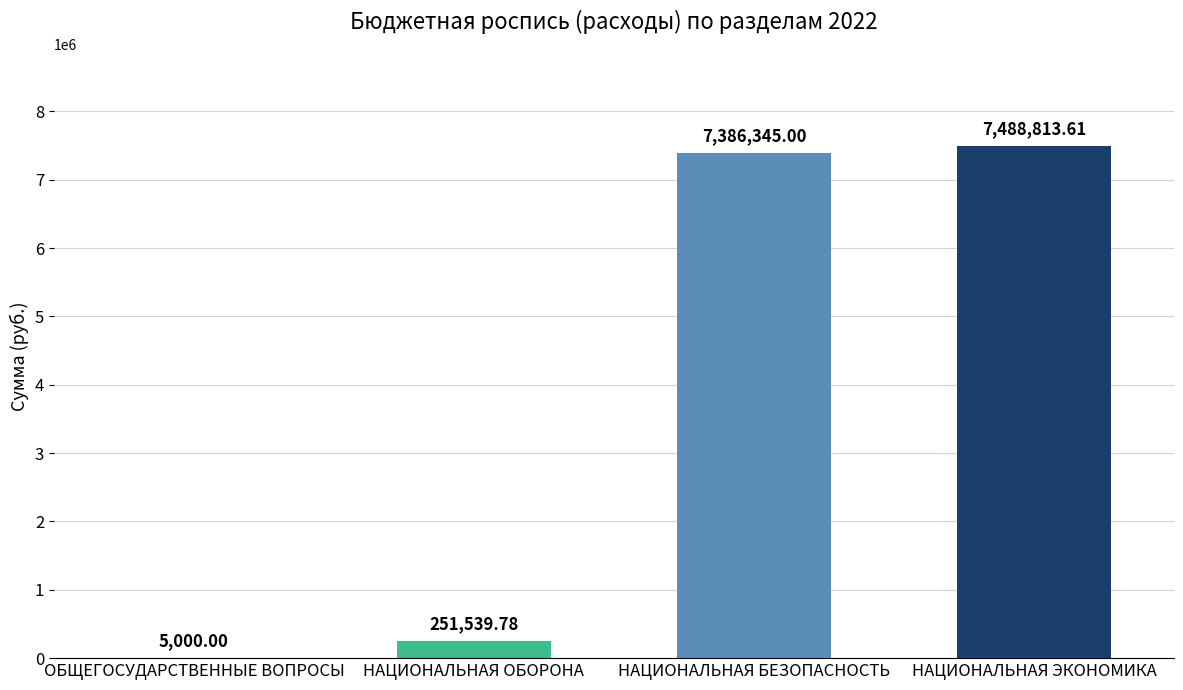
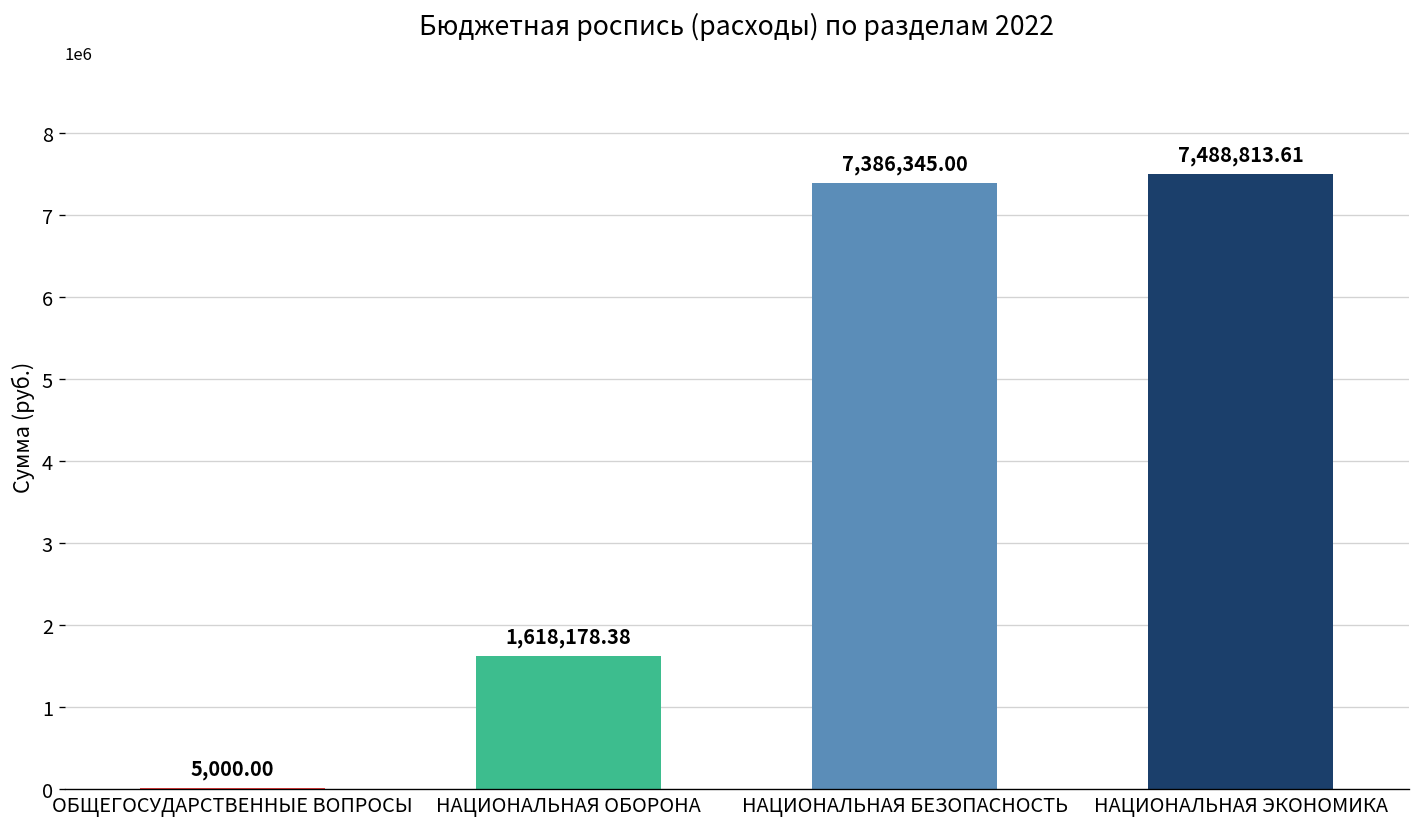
НАЦИОНАЛЬНАЯ ОБОРОНА: 251,539.78 -> 1,618,178.38
